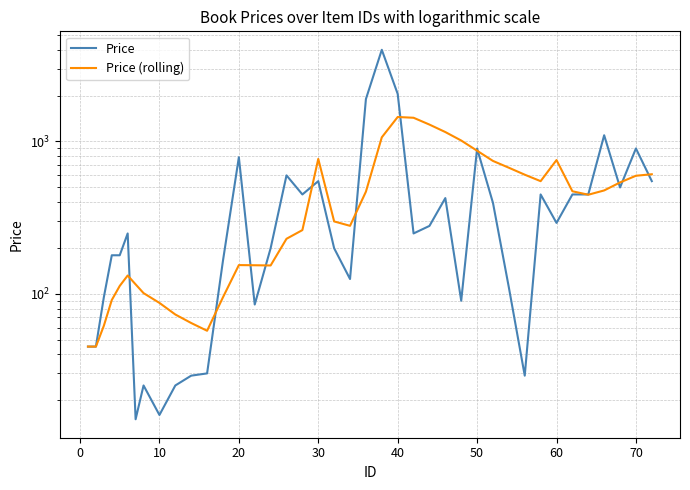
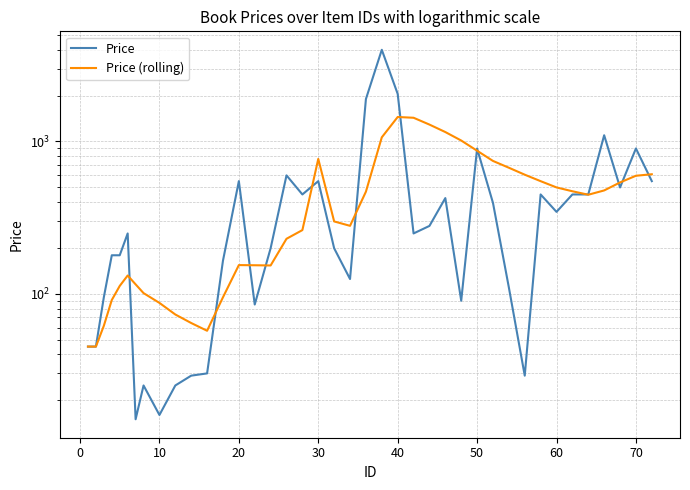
Price, 20: 800 -> 550
Price, 60: 290 -> 350
Price (rolling), 60: 800 -> 500
